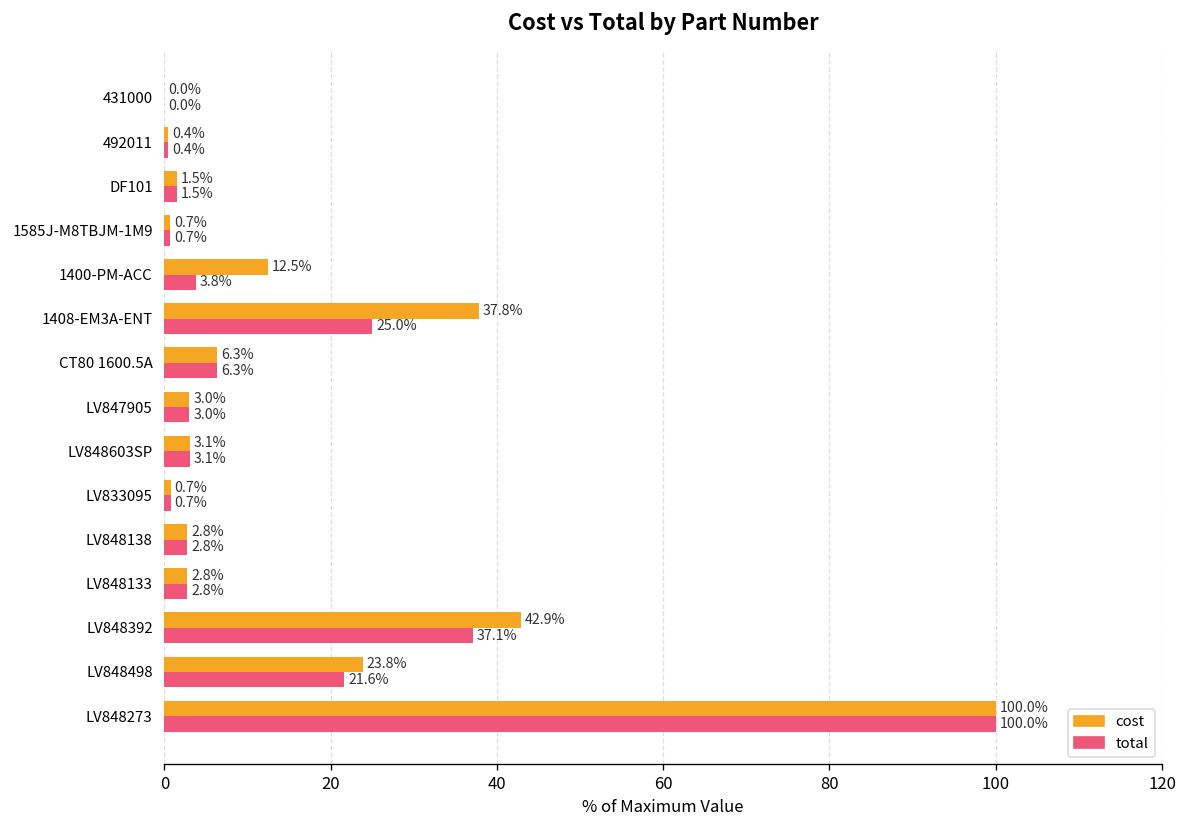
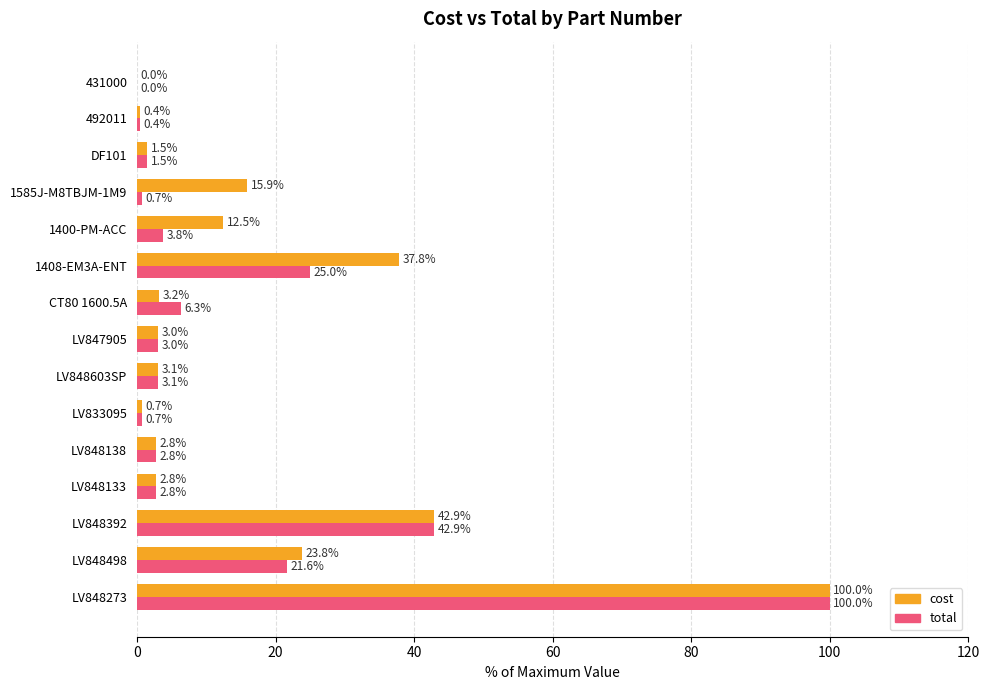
cost, 1585J-M8TBJM-1M9: 0.7% -> 15.9%
cost, CT80 1600.5A: 6.3% -> 3.2%
total, LV848392: 37.1% -> 42.9%
